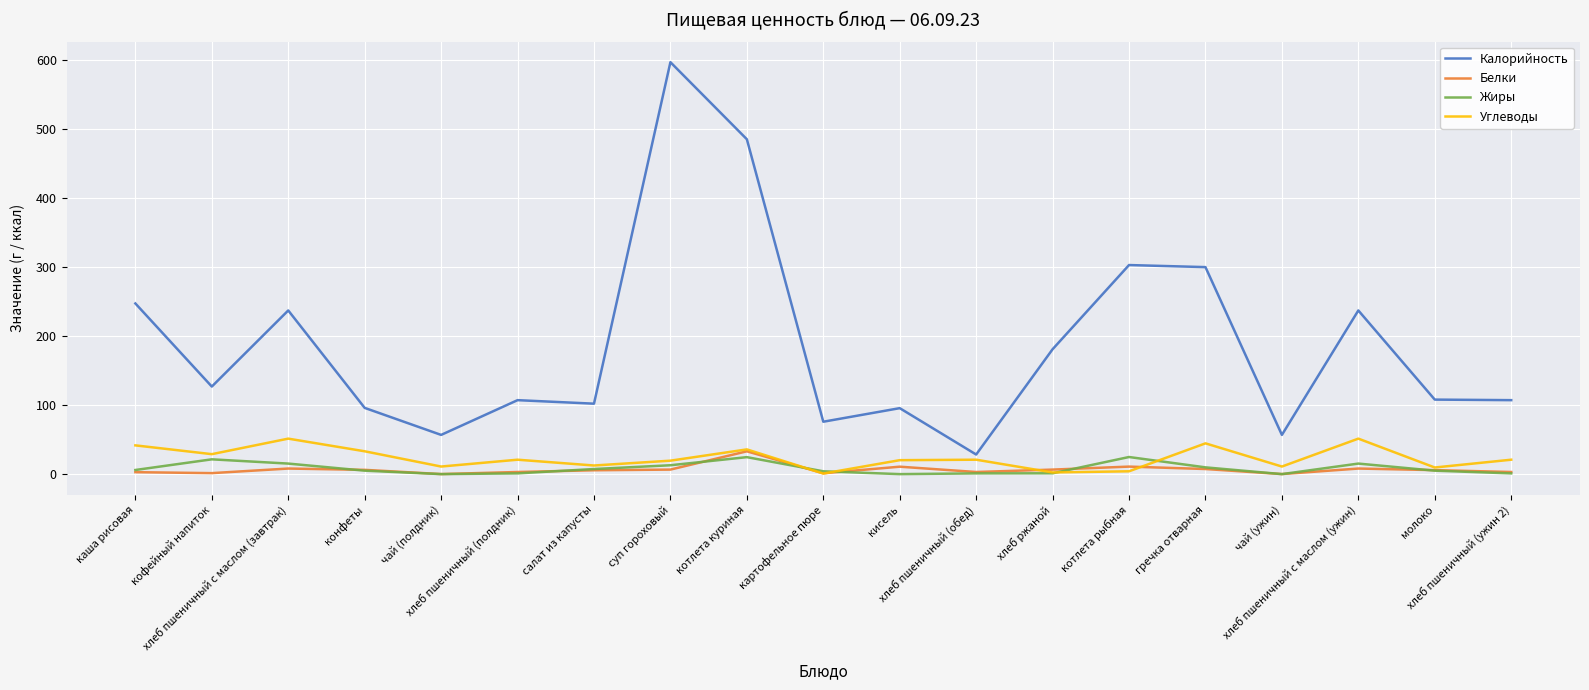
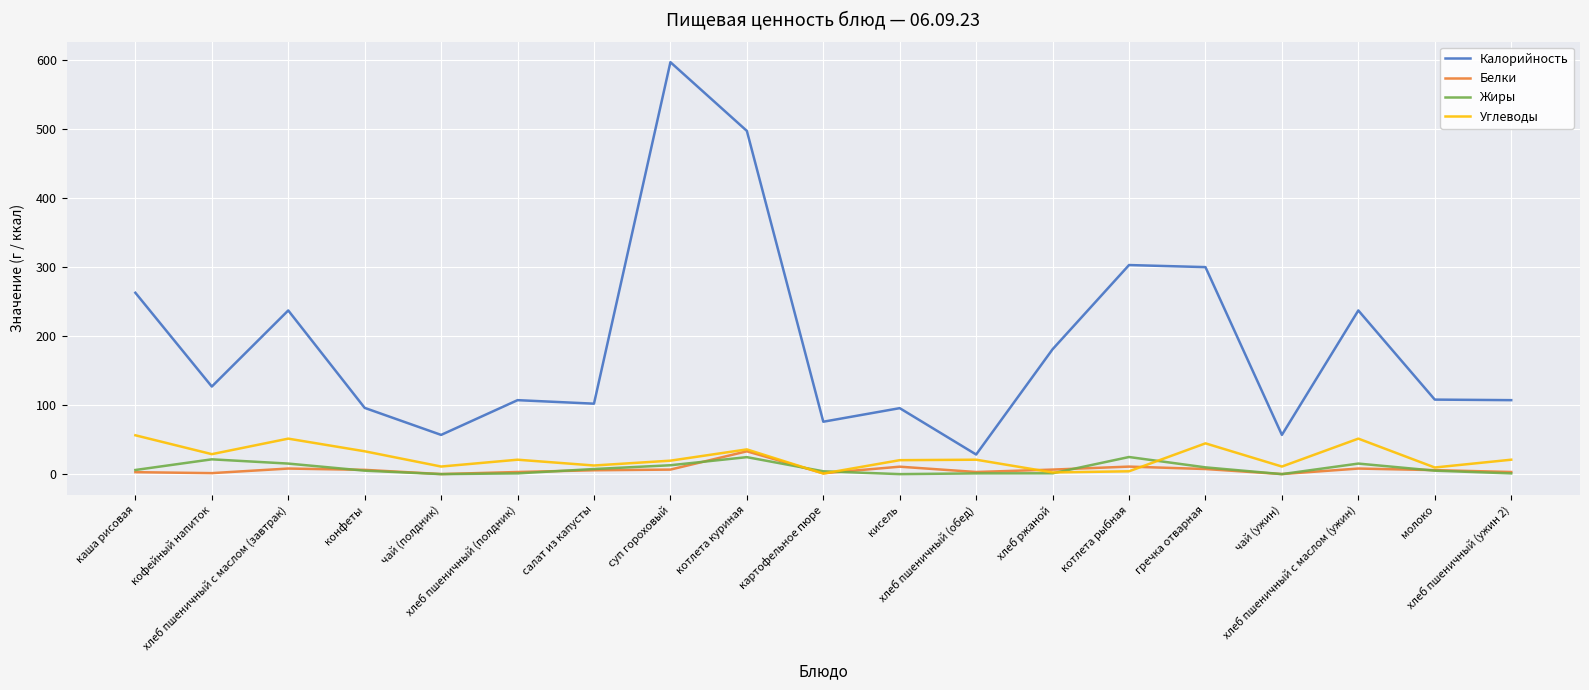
Калорийность, каша рисовая: 250 -> 260
Углеводы, каша рисовая: 40 -> 60
Калорийность, котлета куриная: 490 -> 500
